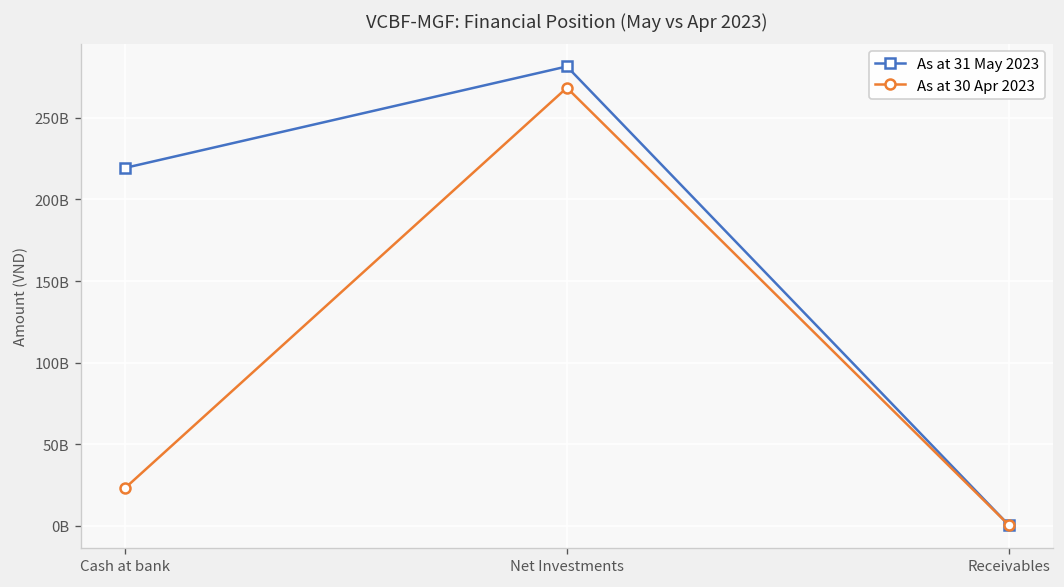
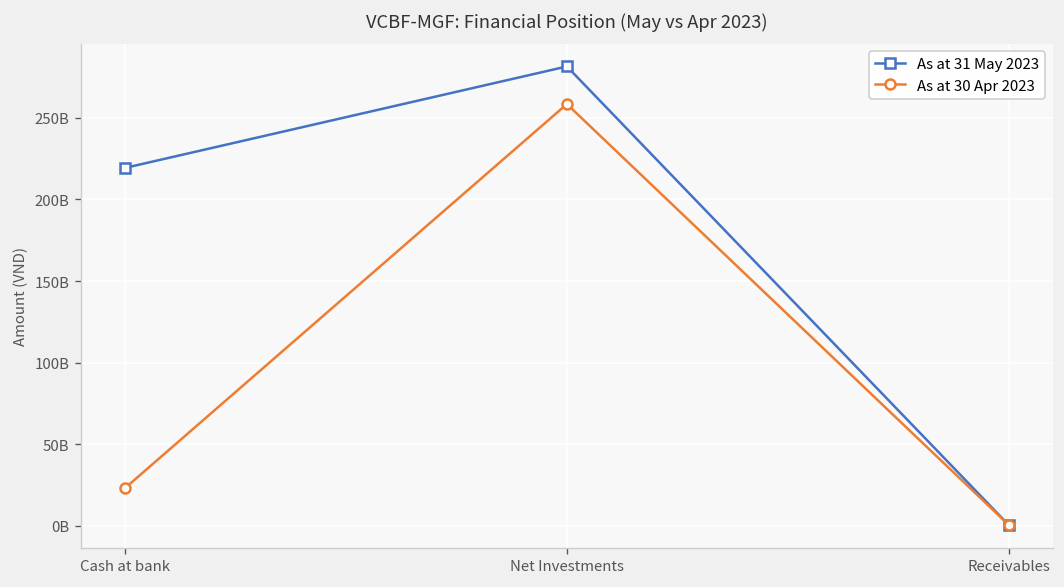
As at 30 Apr 2023, Net Investments: 268000000000 -> 258000000000
